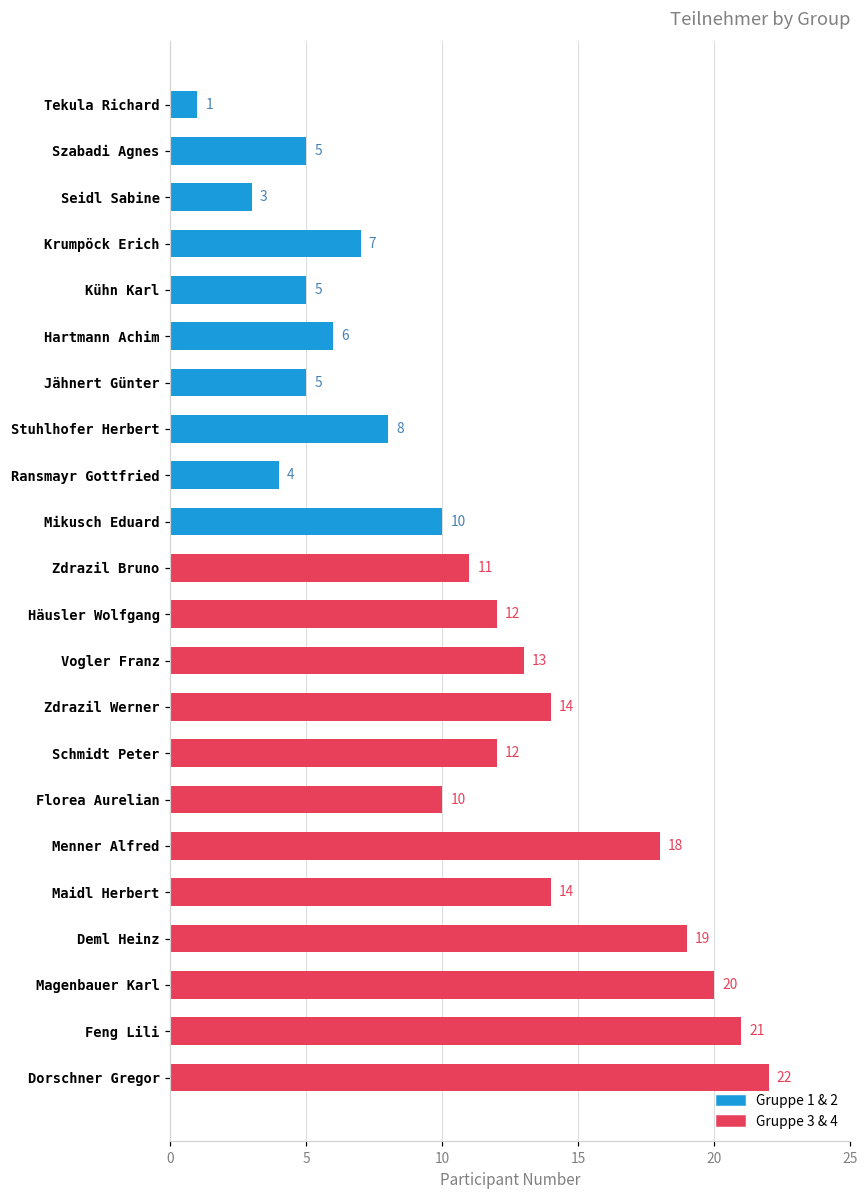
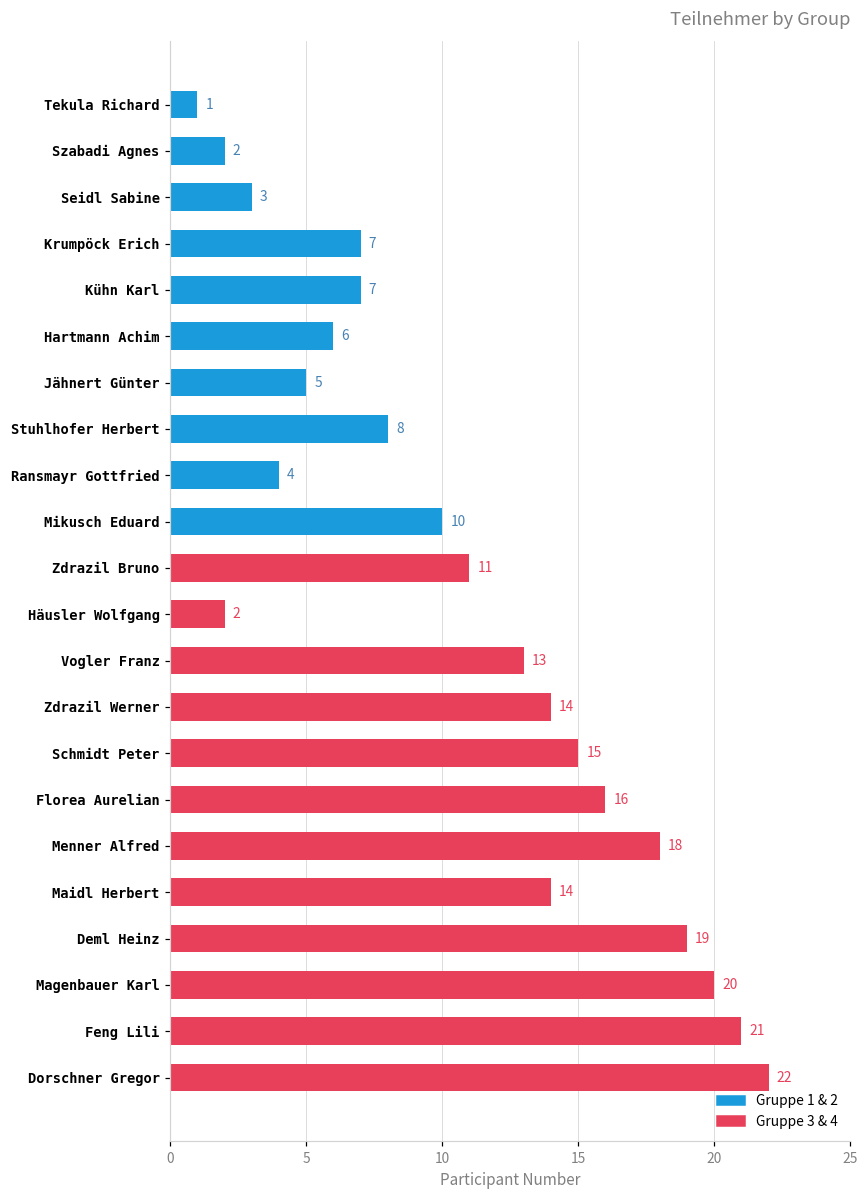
Szabadi Agnes: 5 -> 2
Kühn Karl: 5 -> 7
Häusler Wolfgang: 12 -> 2
Schmidt Peter: 12 -> 15
Florea Aurelian: 10 -> 16
